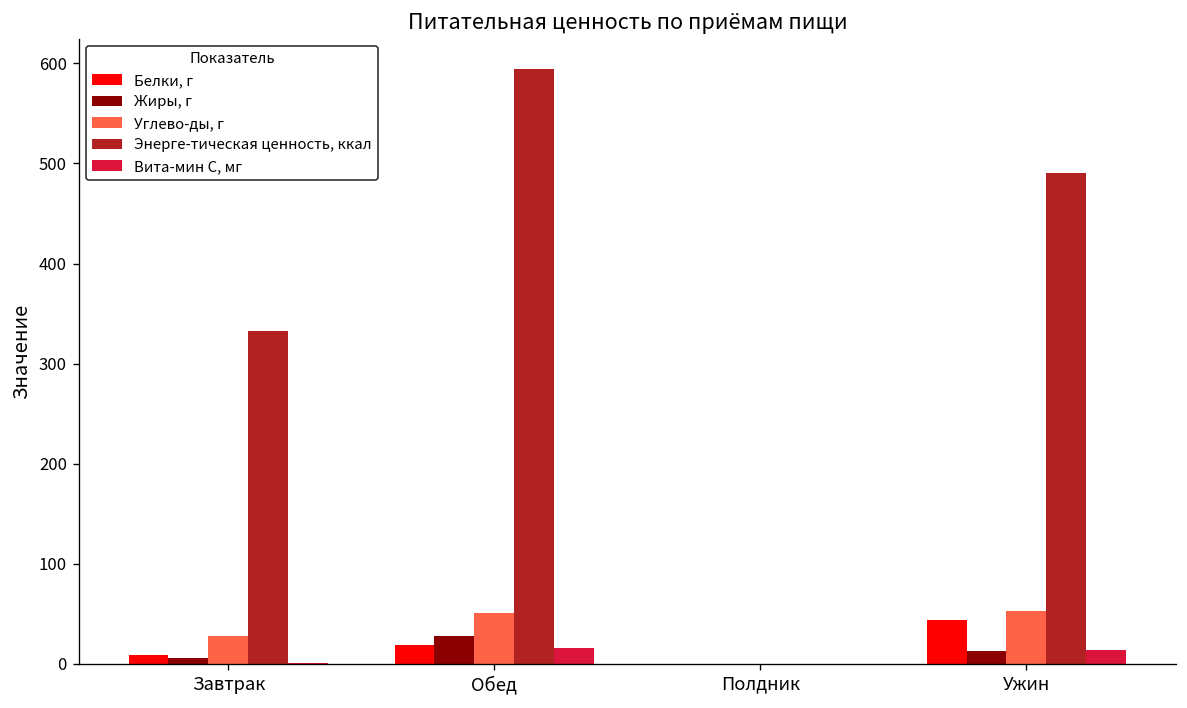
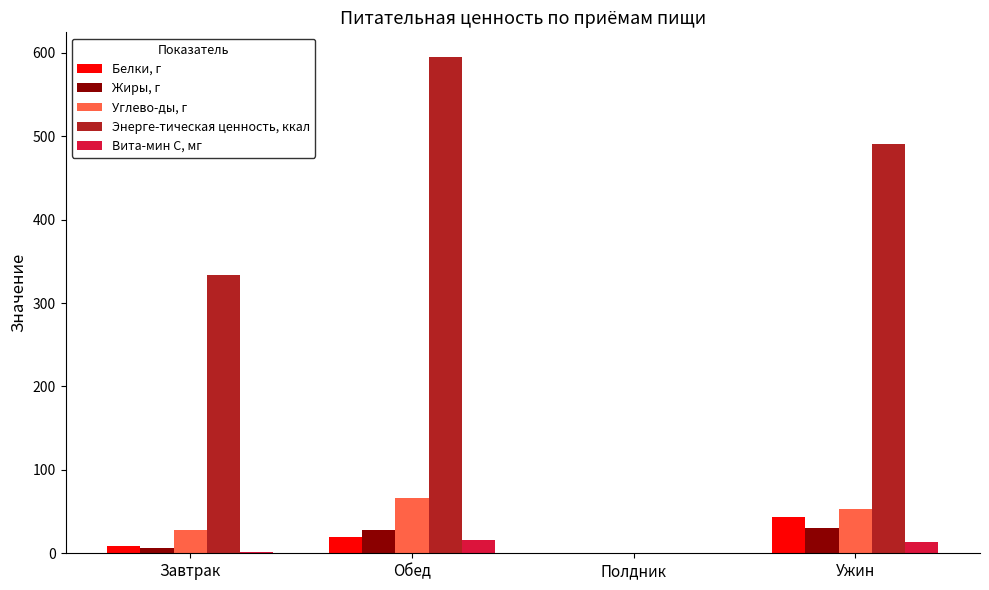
Углево-ды, г, Обед: 50 -> 70
Жиры, г, Ужин: 10 -> 30
